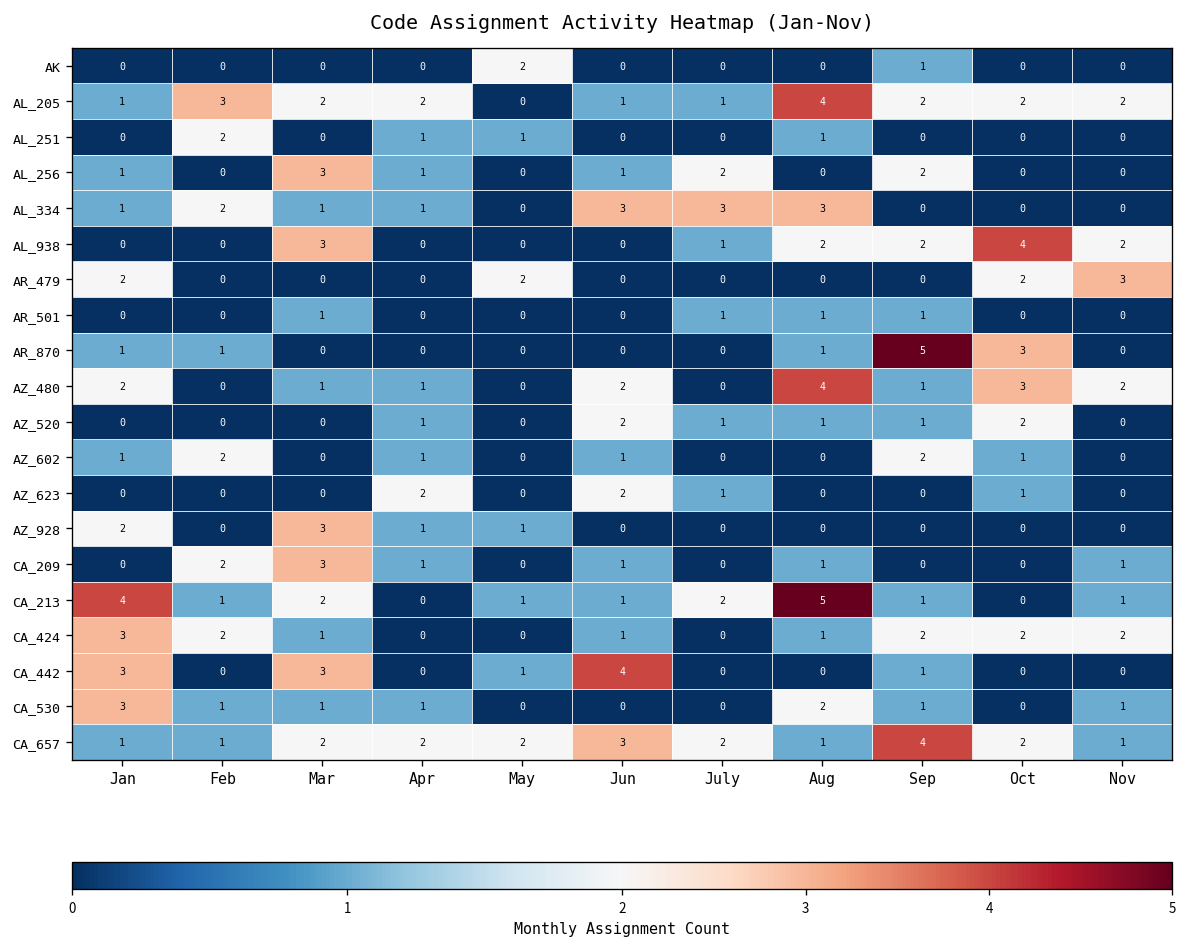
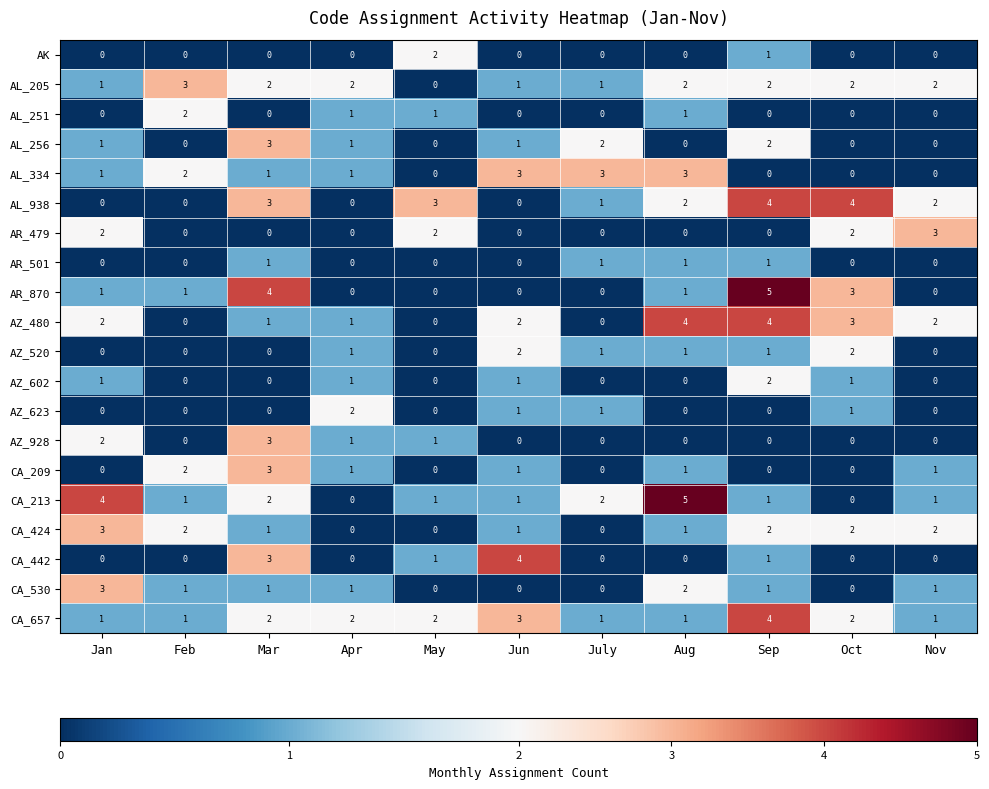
AL_205, Aug: 4 -> 2
AL_938, May: 0 -> 3
AL_938, Sep: 2 -> 4
AR_870, Mar: 0 -> 4
AZ_480, Sep: 1 -> 4
AZ_602, Feb: 2 -> 0
AZ_623, Jun: 2 -> 1
CA_442, Jan: 3 -> 0
CA_657, July: 2 -> 1
